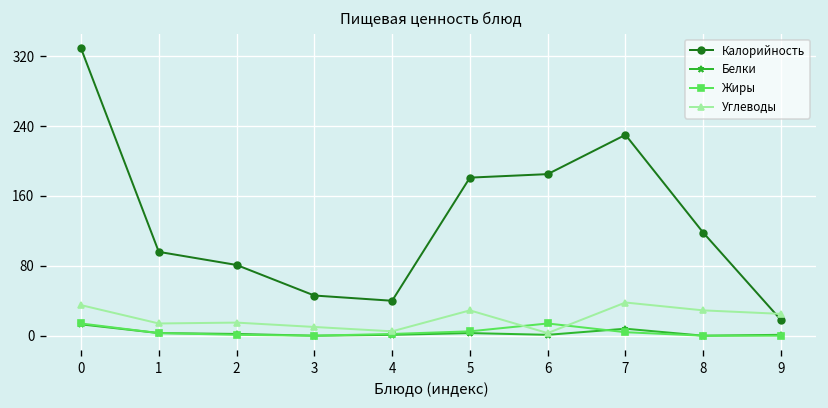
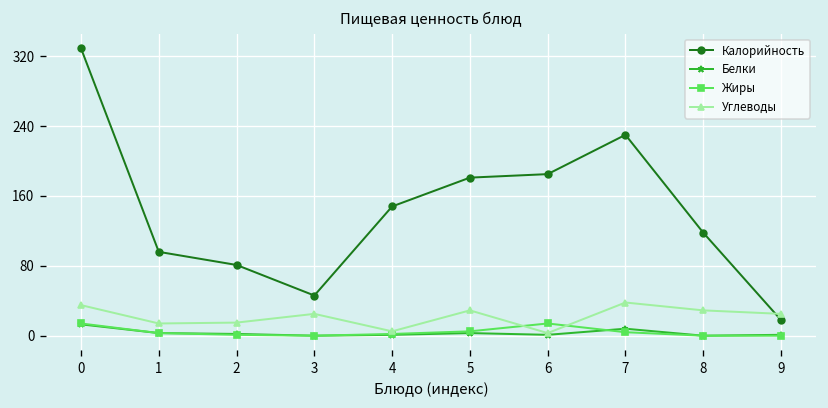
Углеводы, 3: 10 -> 30
Калорийность, 4: 40 -> 150
